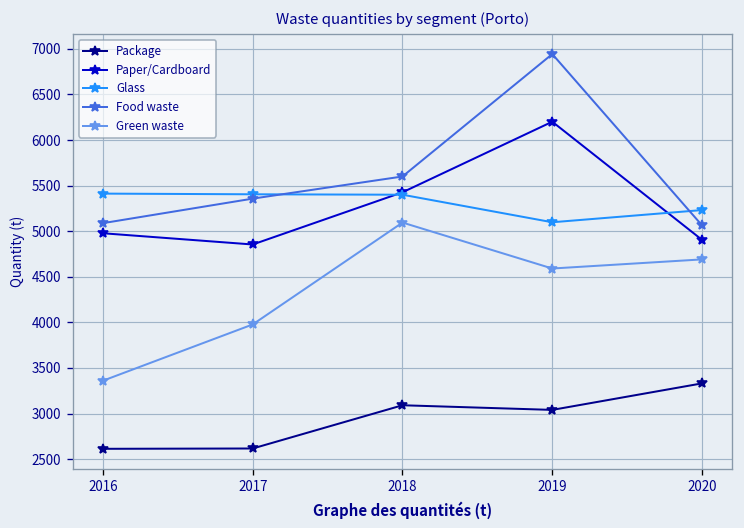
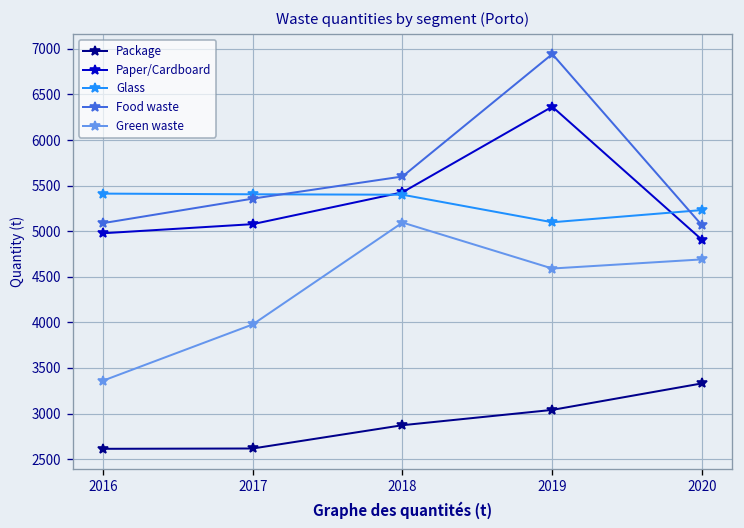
Paper/Cardboard, 2017: 4900 -> 5100
Package, 2018: 3100 -> 2900
Paper/Cardboard, 2019: 6200 -> 6400
